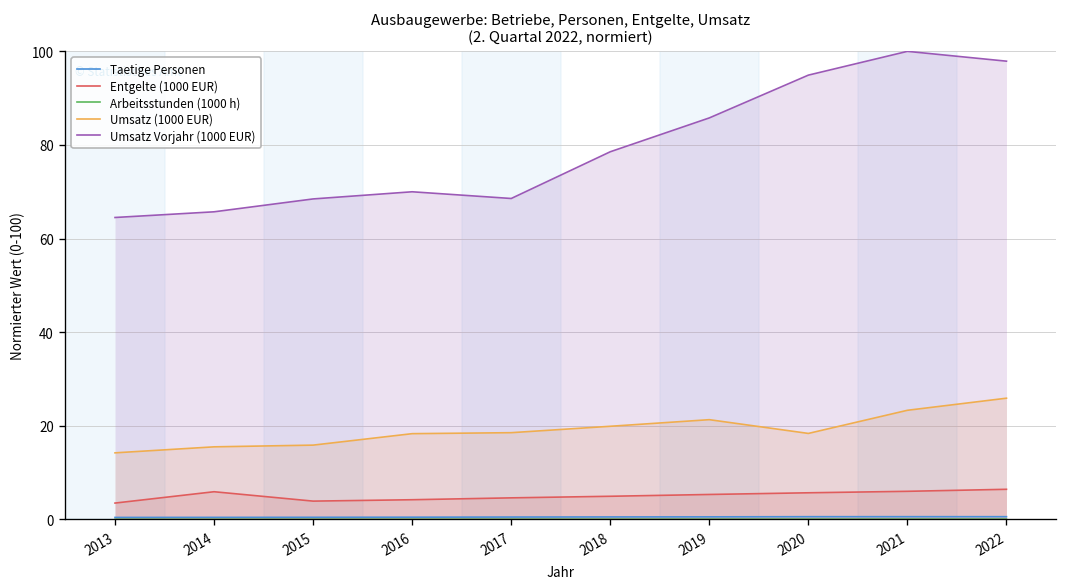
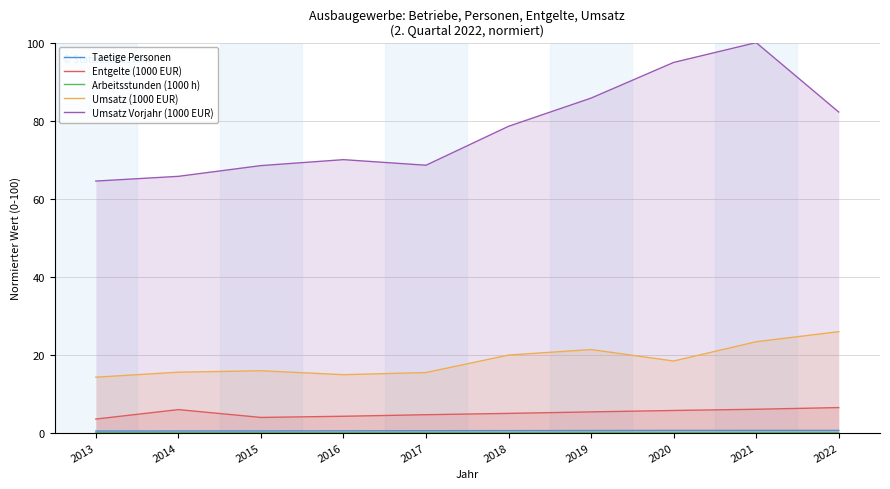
Umsatz (1000 EUR), 2016: 18 -> 15
Umsatz (1000 EUR), 2017: 19 -> 15
Umsatz Vorjahr (1000 EUR), 2022: 98 -> 82
